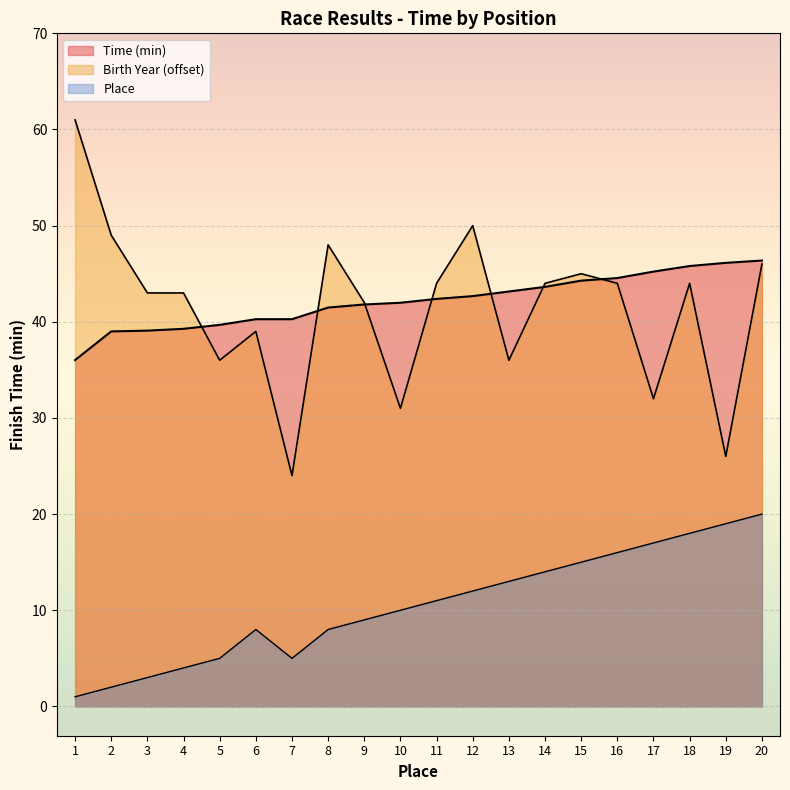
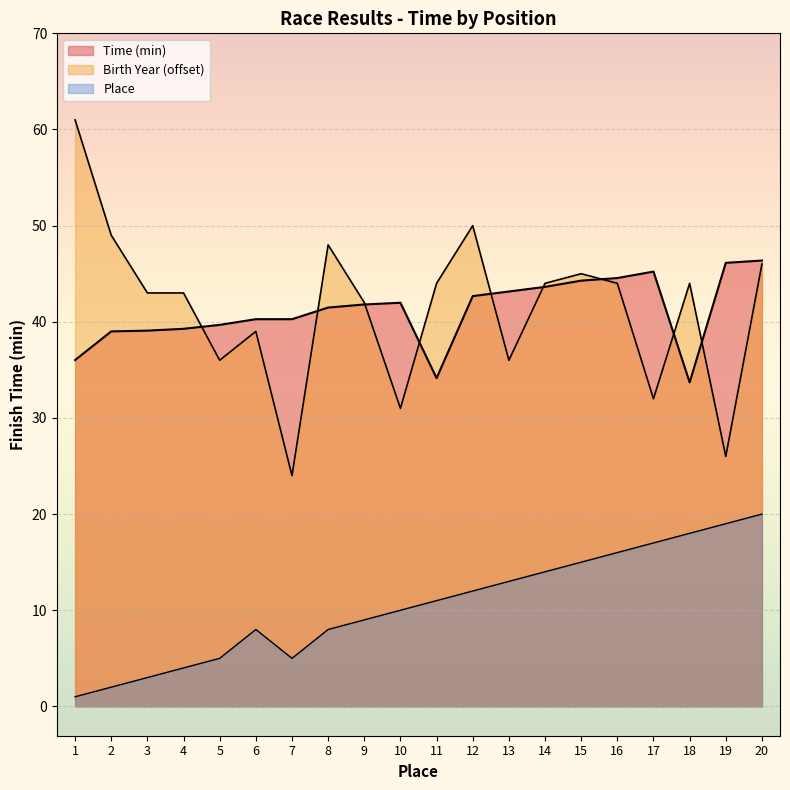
Time (min), 11: 42 -> 34
Time (min), 18: 46 -> 34
